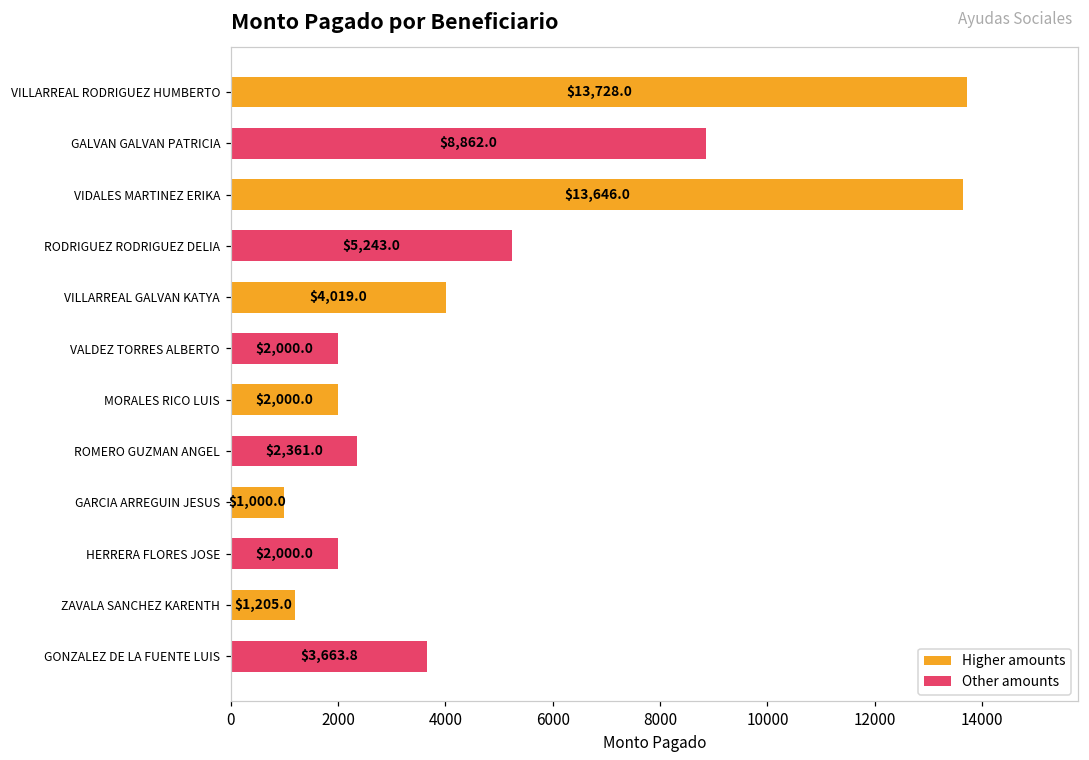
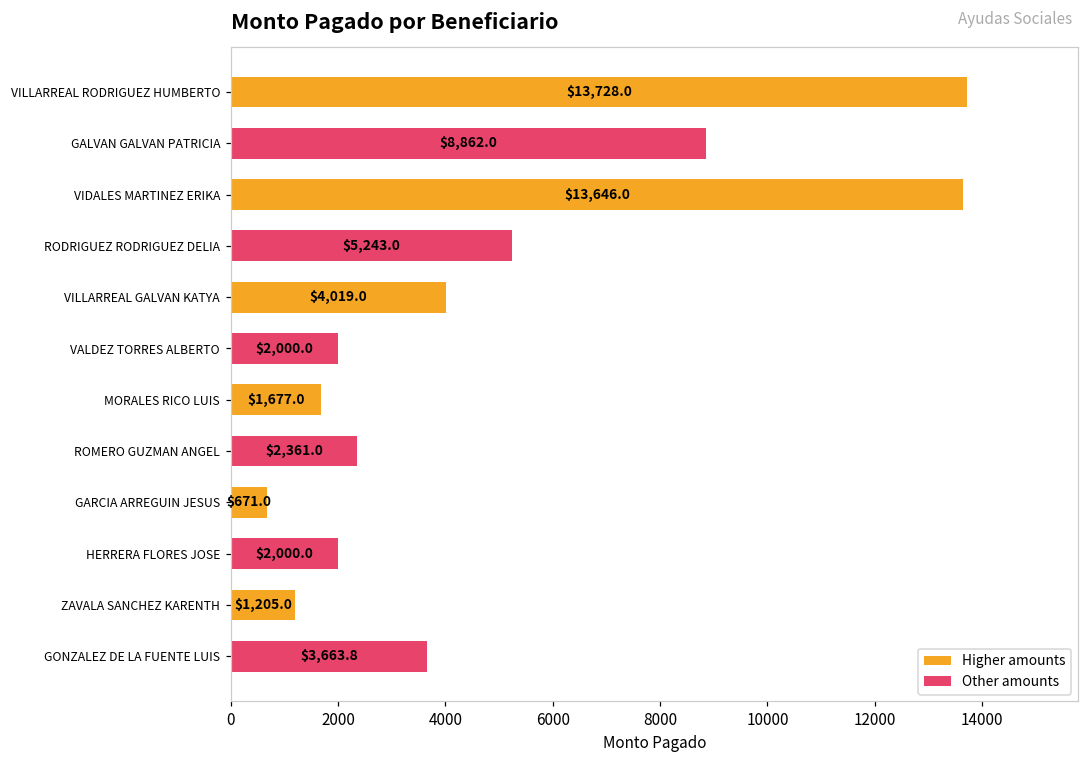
Higher amounts, MORALES RICO LUIS: $2,000.0 -> $1,677.0
Higher amounts, GARCIA ARREGUIN JESUS: $1,000.0 -> $671.0
